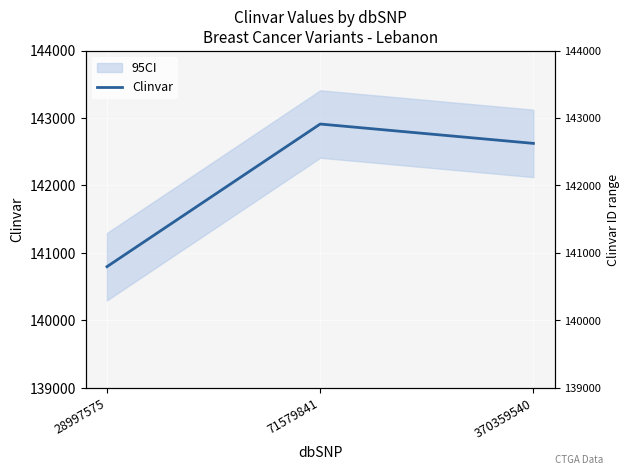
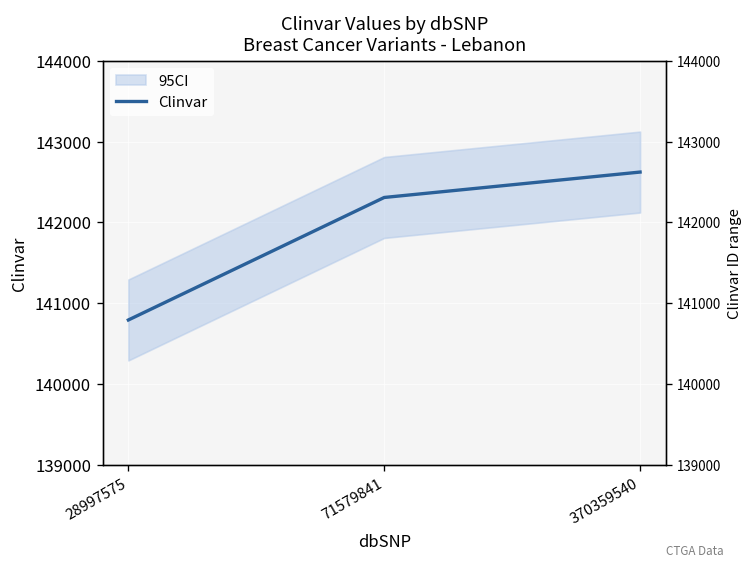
Clinvar, 71579841: 142900 -> 142300
